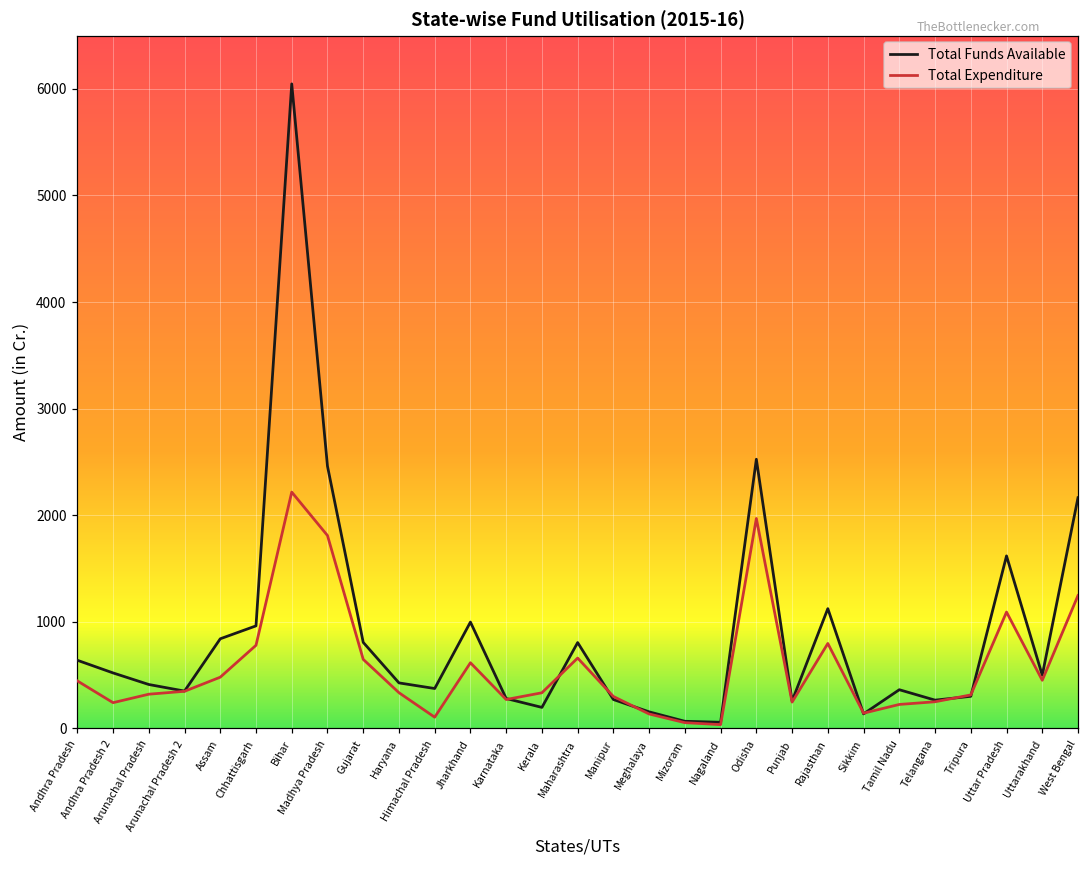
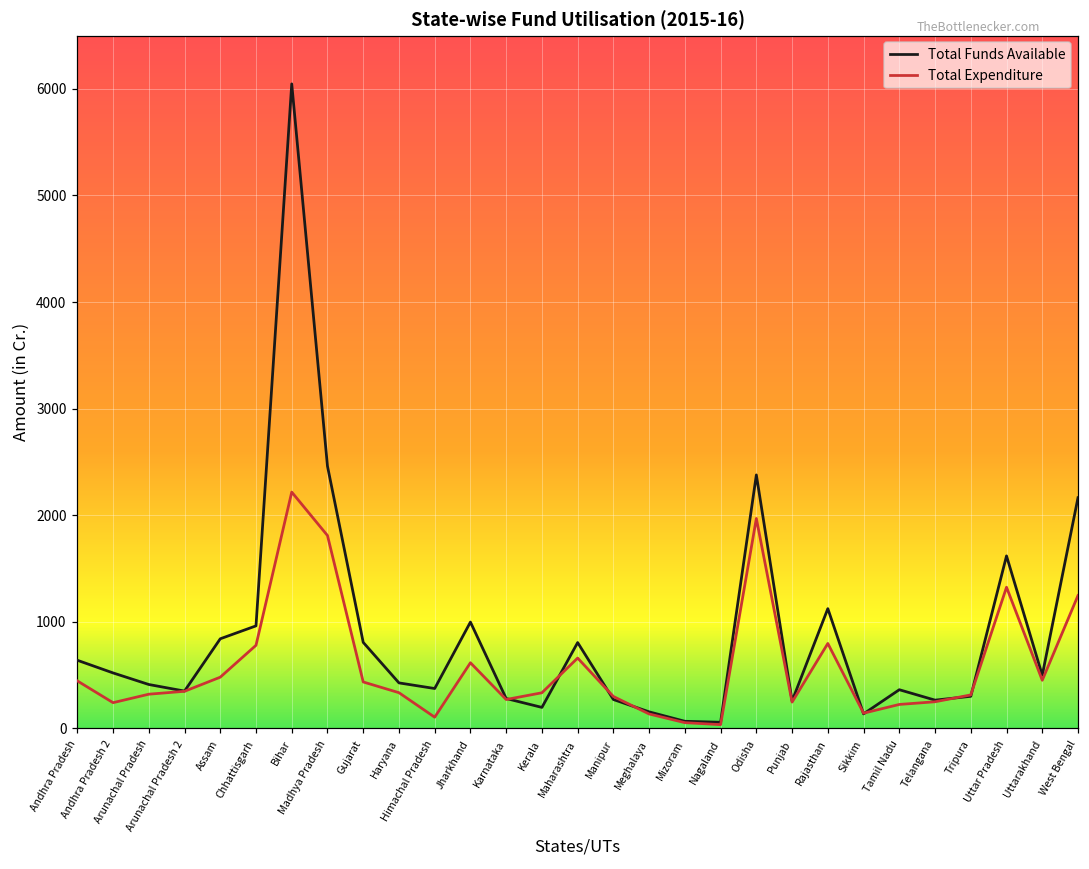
Total Expenditure, Gujarat: 600 -> 400
Total Funds Available, Odisha: 2500 -> 2400
Total Expenditure, Uttar Pradesh: 1100 -> 1300
